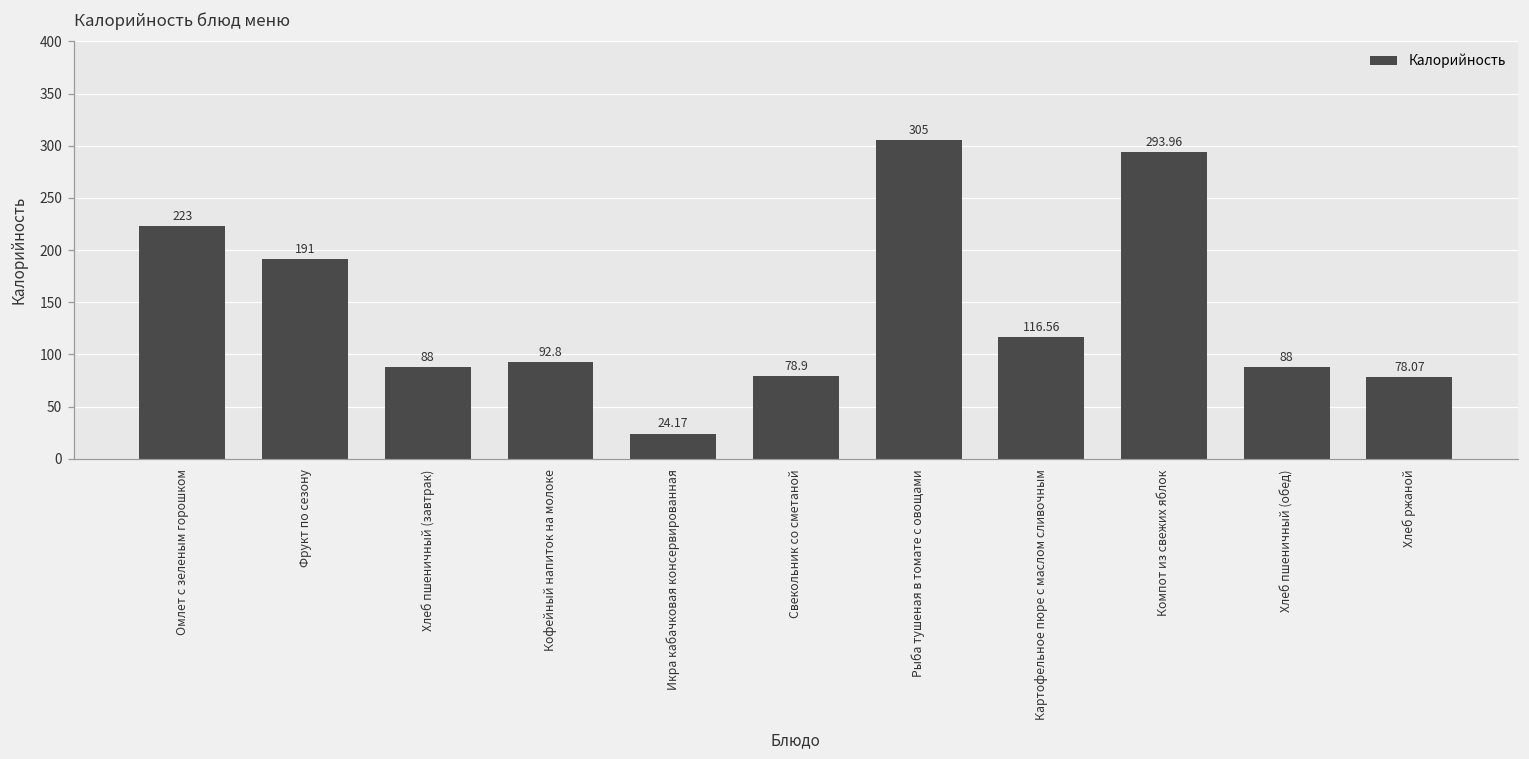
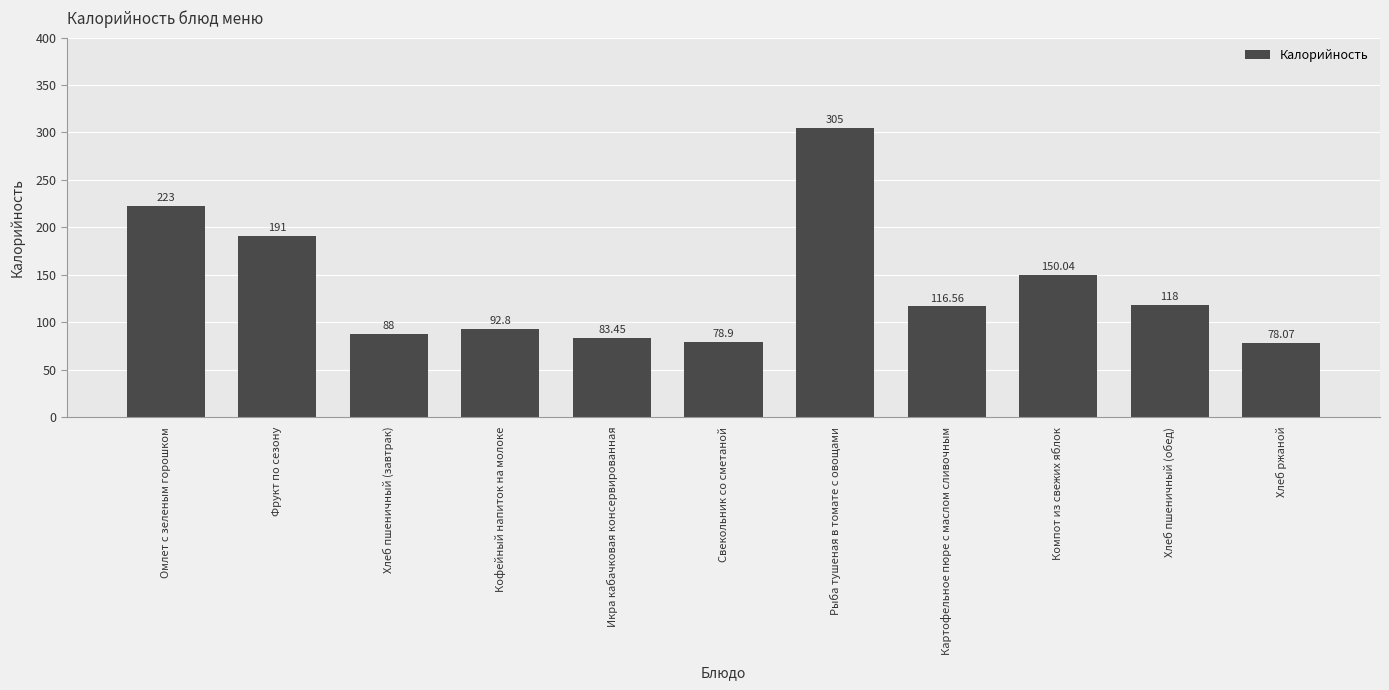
Икра кабачковая консервированная: 24.17 -> 83.45
Компот из свежих яблок: 293.96 -> 150.04
Хлеб пшеничный (обед): 88 -> 118
